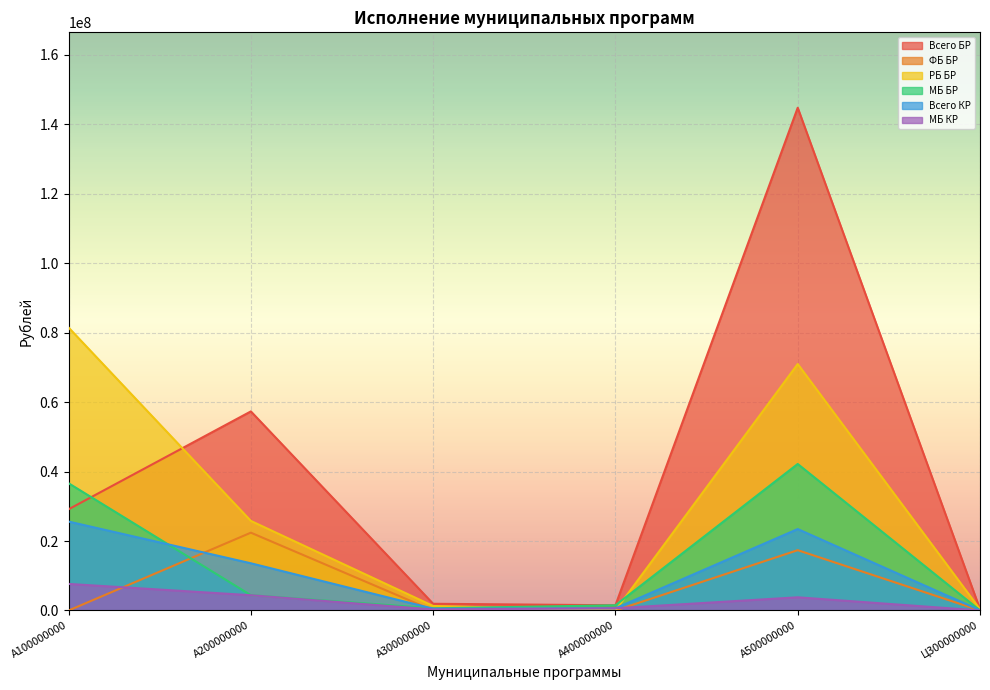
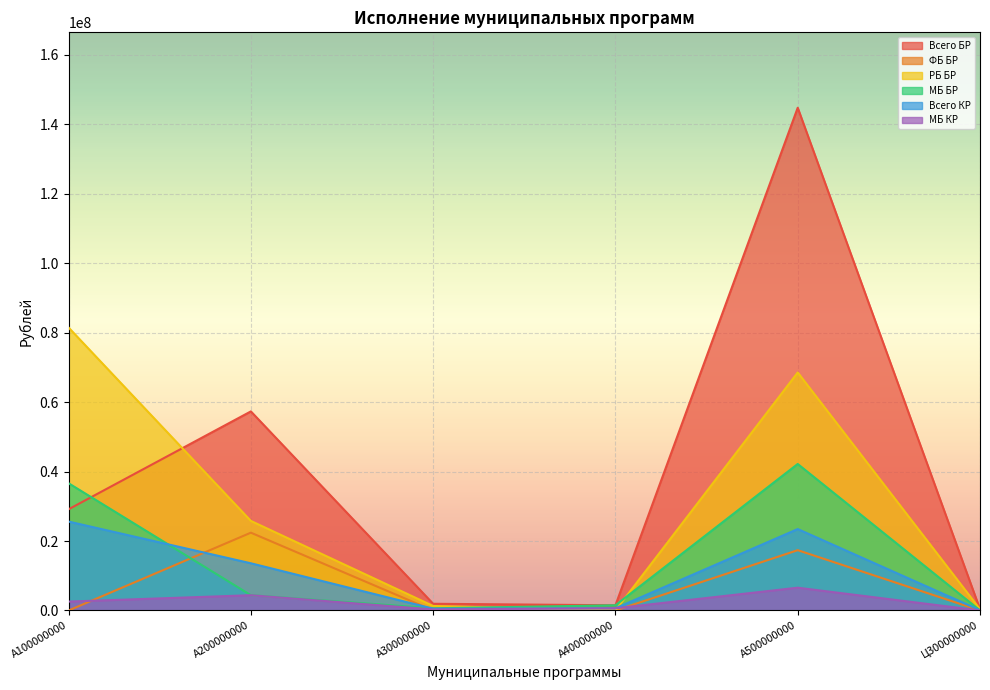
МБ КР, A100000000: 8000000 -> 3000000
РБ БР, A500000000: 71000000 -> 69000000
МБ КР, A500000000: 4000000 -> 7000000
